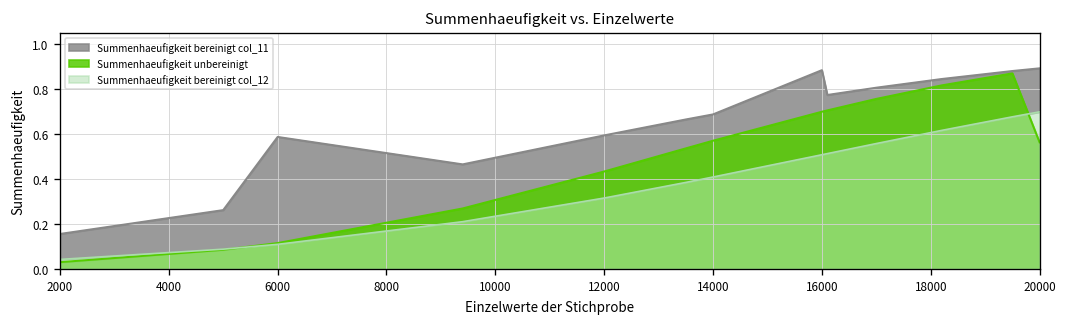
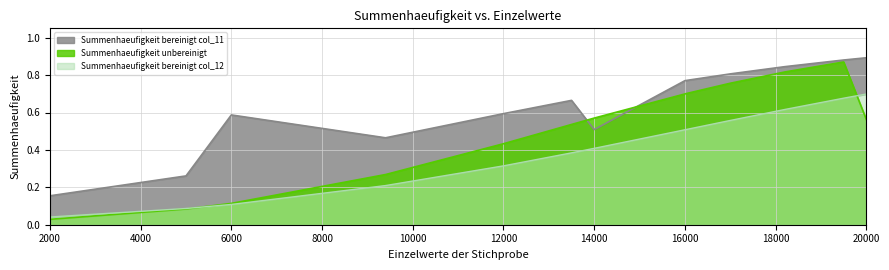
Summenhaeufigkeit bereinigt col_11, 14000: 0.69 -> 0.51
Summenhaeufigkeit bereinigt col_11, 16000: 0.88 -> 0.77
